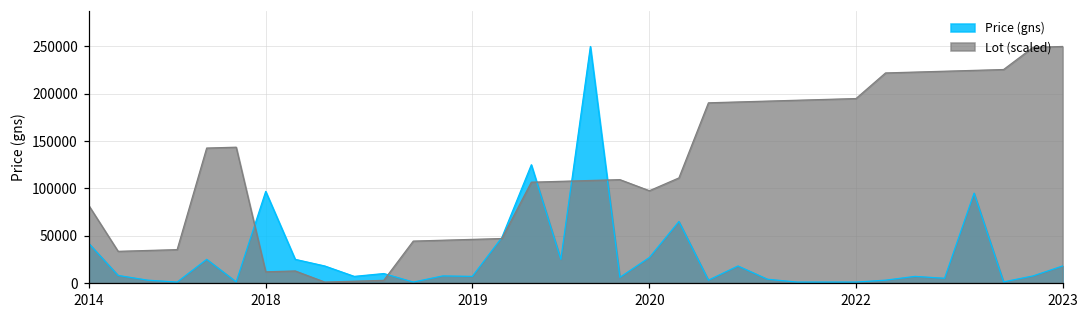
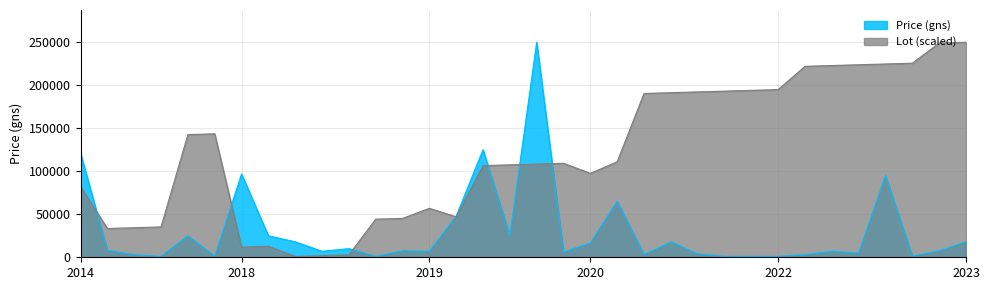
Price (gns), 2014: 40000 -> 120000
Lot (scaled), 2019: 50000 -> 60000
Price (gns), 2020: 30000 -> 20000
